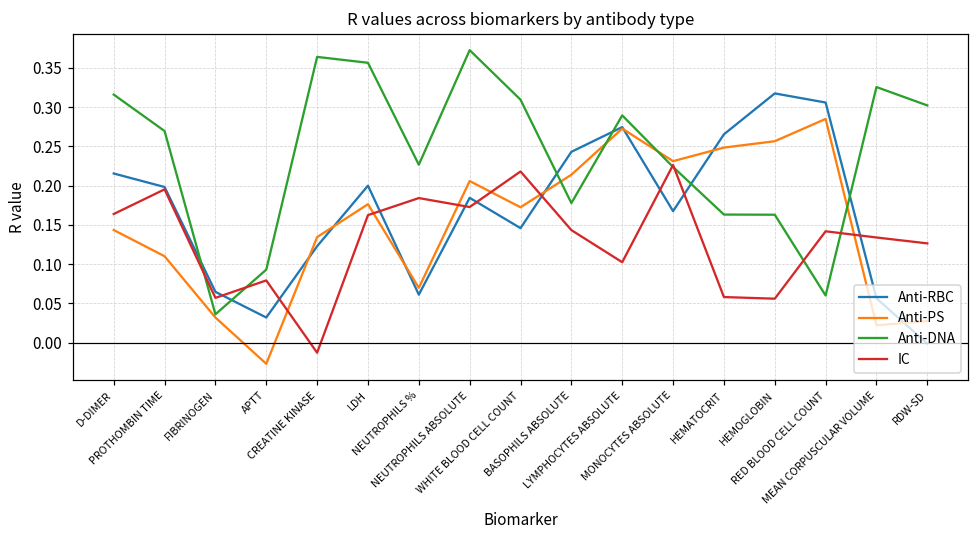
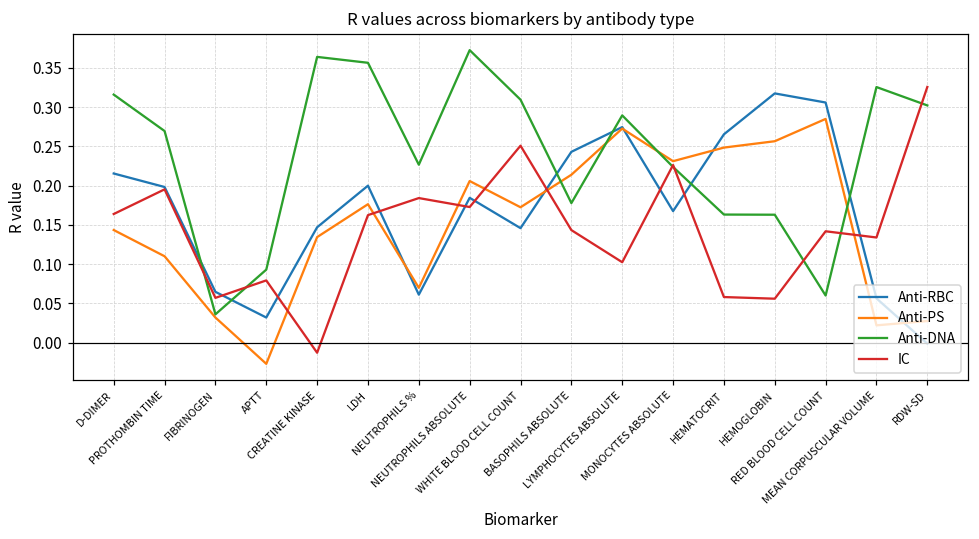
Anti-RBC, CREATINE KINASE: 0.12 -> 0.15
IC, WHITE BLOOD CELL COUNT: 0.22 -> 0.25
IC, RDW-SD: 0.13 -> 0.33
